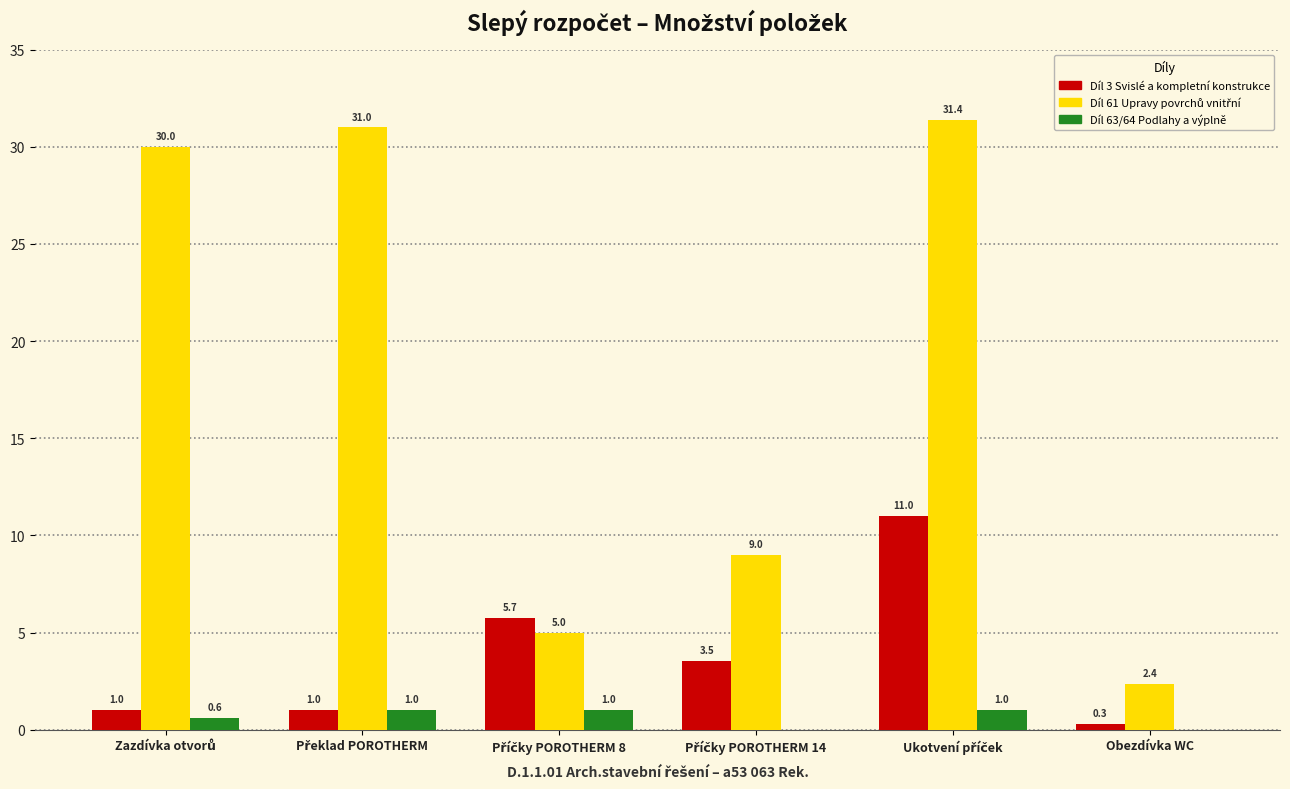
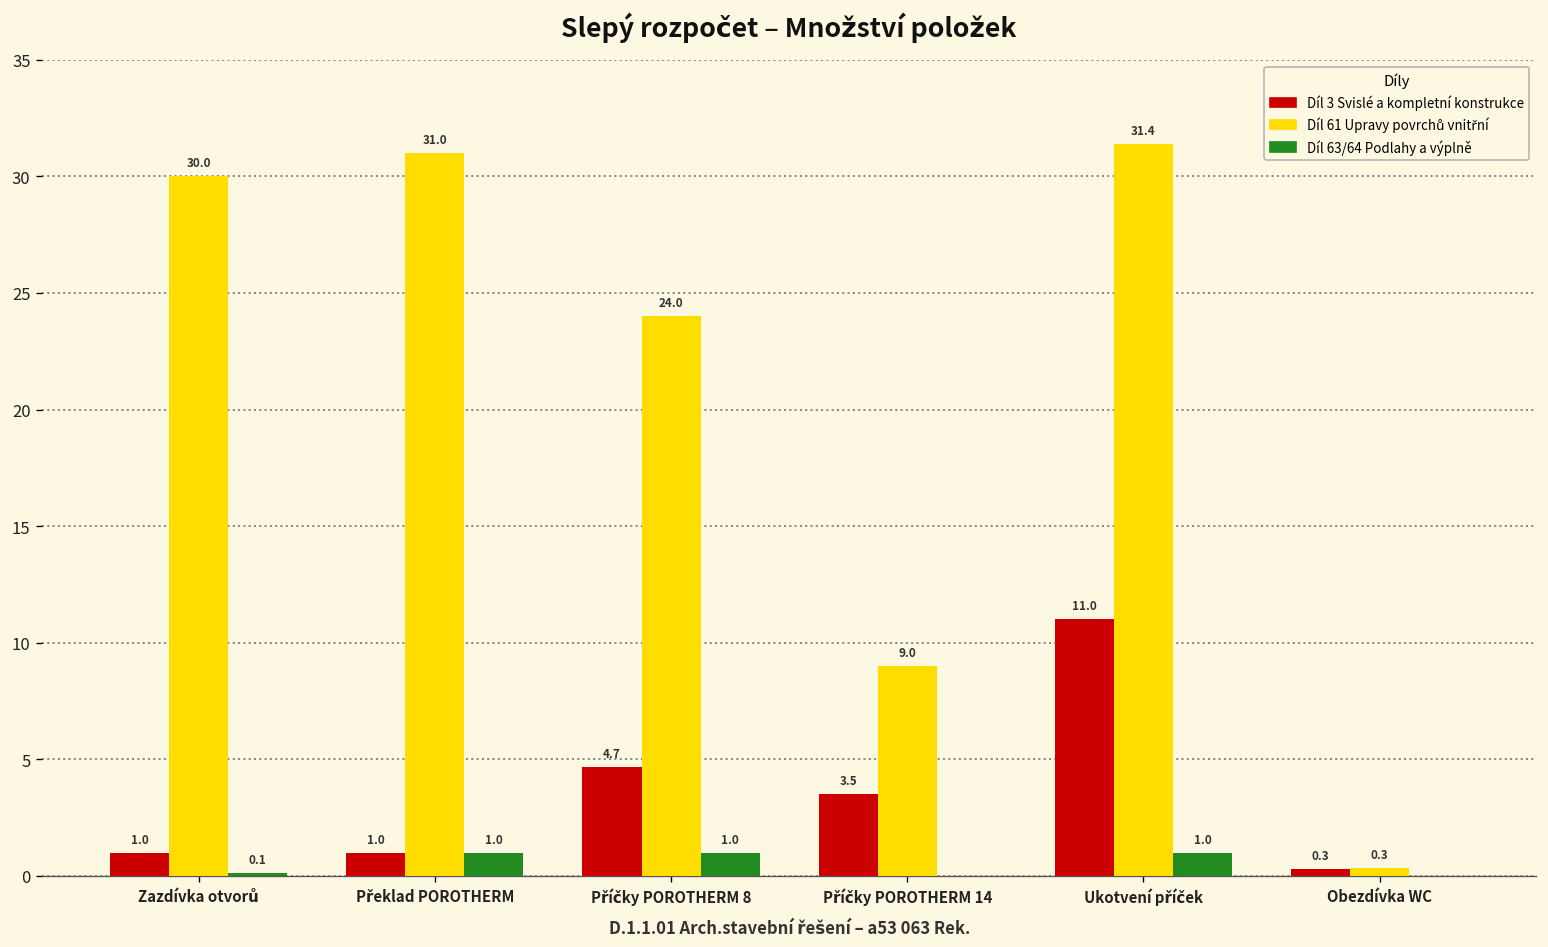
Díl 63/64 Podlahy a výplně, Zazdívka otvorů: 0.6 -> 0.1
Díl 3 Svislé a kompletní konstrukce, Příčky POROTHERM 8: 5.7 -> 4.7
Díl 61 Upravy povrchů vnitřní, Příčky POROTHERM 8: 5.0 -> 24.0
Díl 61 Upravy povrchů vnitřní, Obezdívka WC: 2.4 -> 0.3
